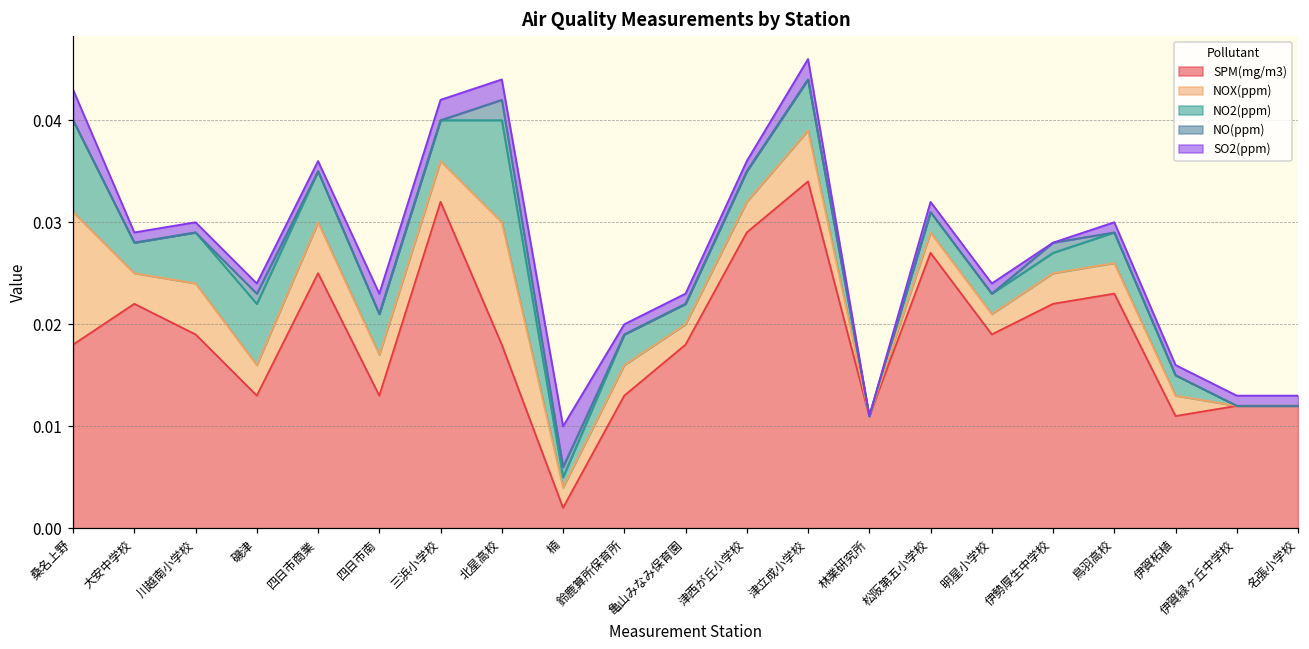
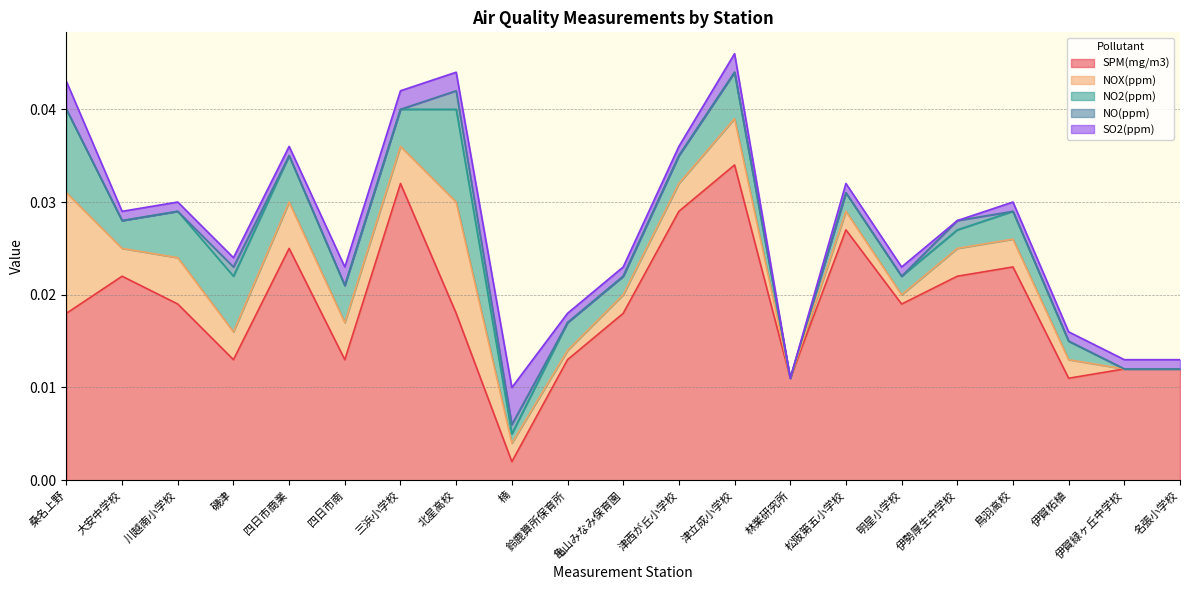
NOX(ppm), 鈴鹿算所保育所: 0.003 -> 0.001
NOX(ppm), 明星小学校: 0.002 -> 0.001
